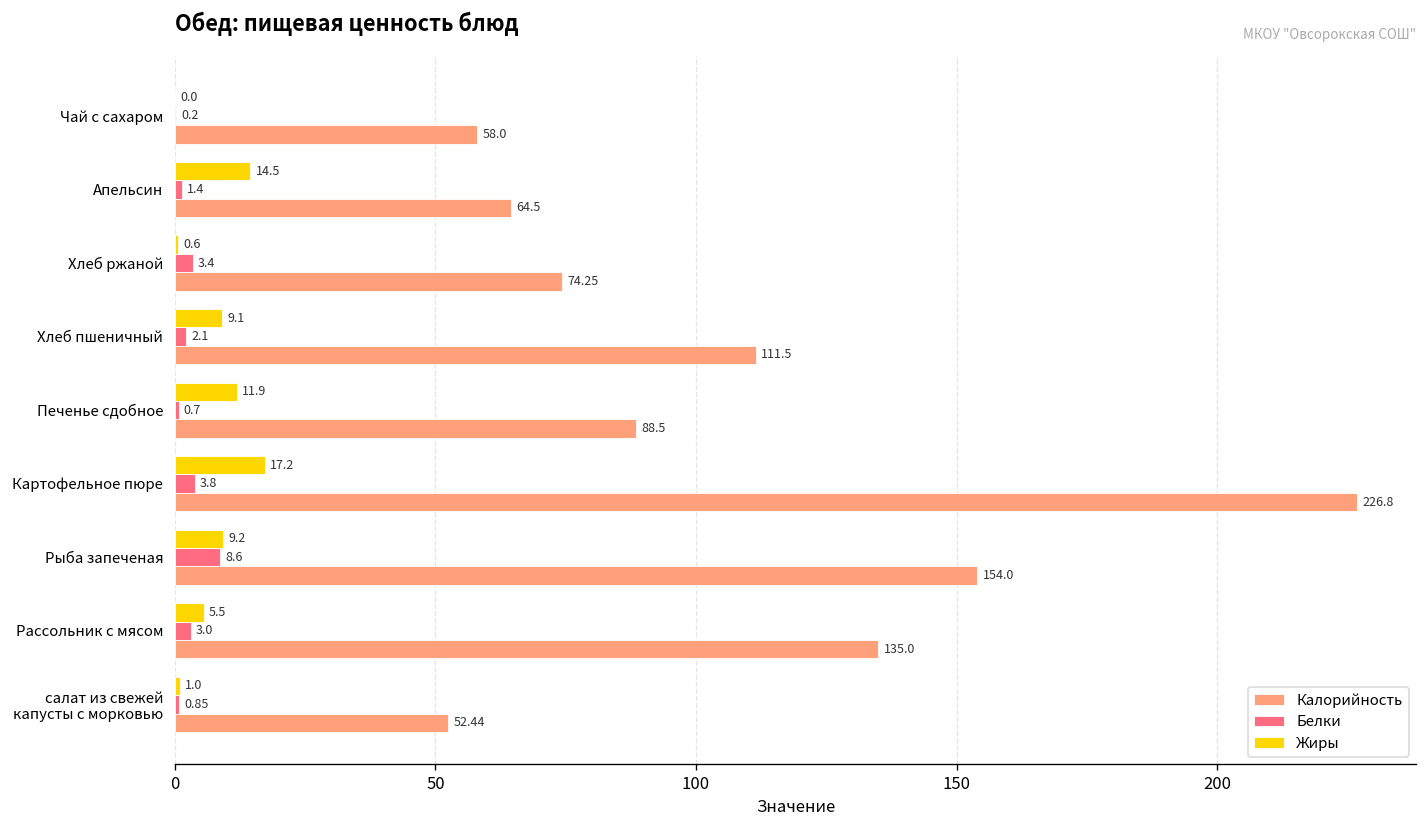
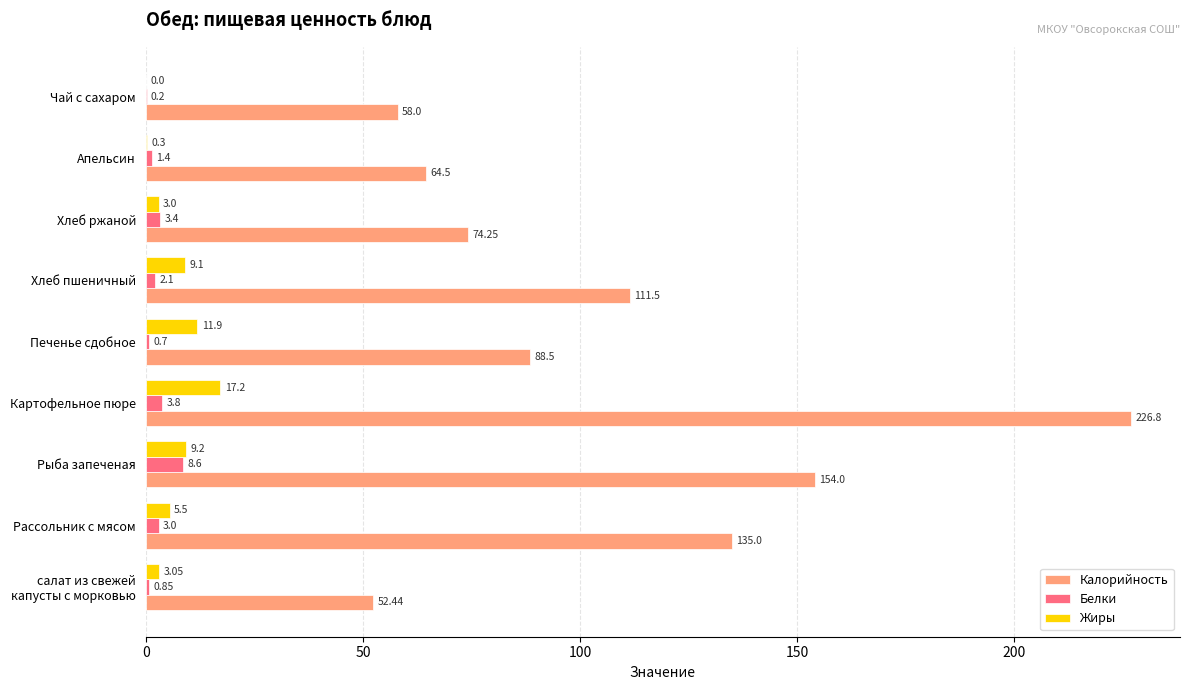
Жиры, Апельсин: 14.5 -> 0.3
Жиры, Хлеб ржаной: 0.6 -> 3.0
Жиры, салат из свежей капусты с морковью: 1.0 -> 3.05
